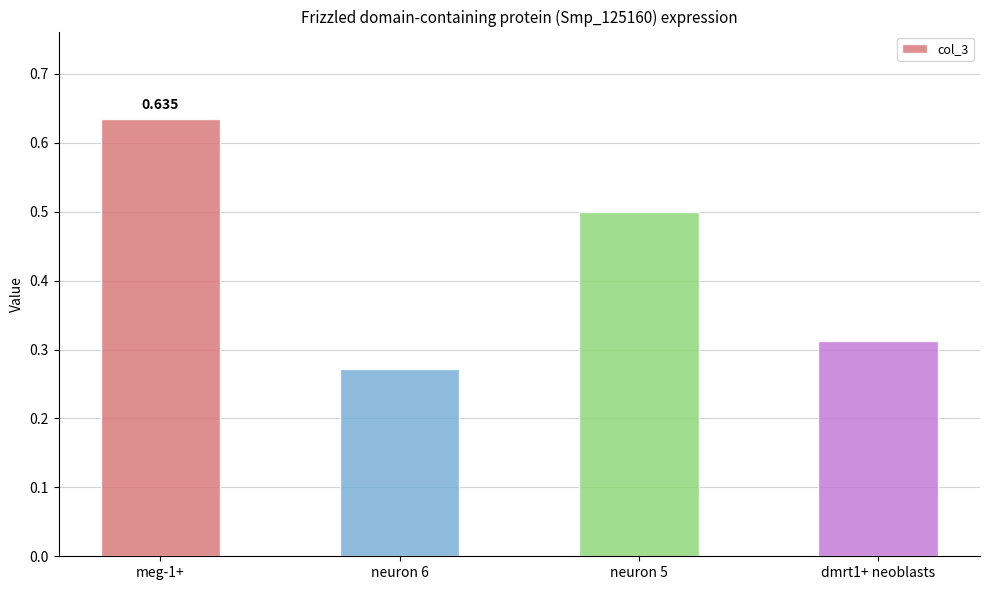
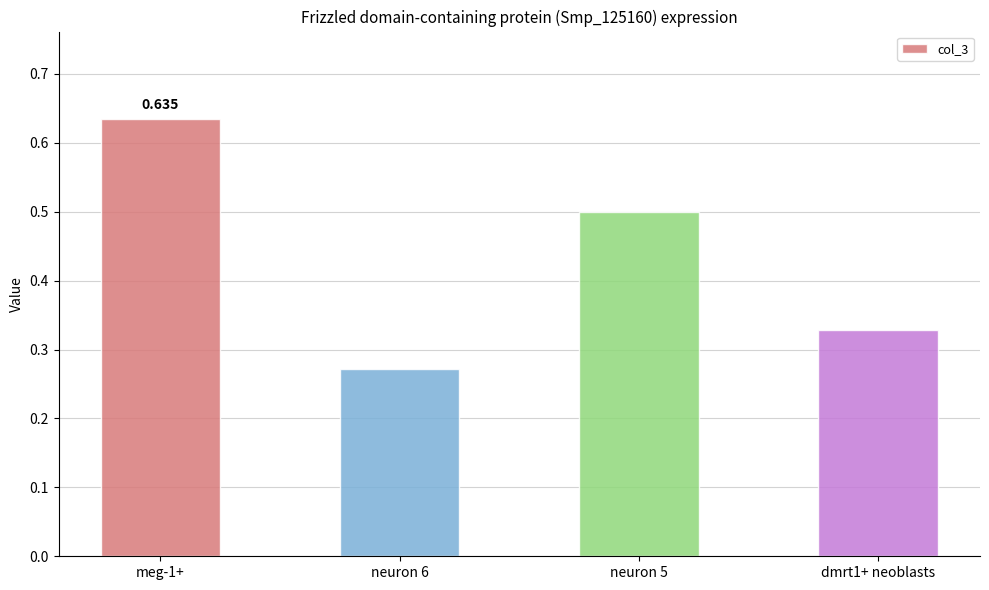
dmrt1+ neoblasts: 0.31 -> 0.33
